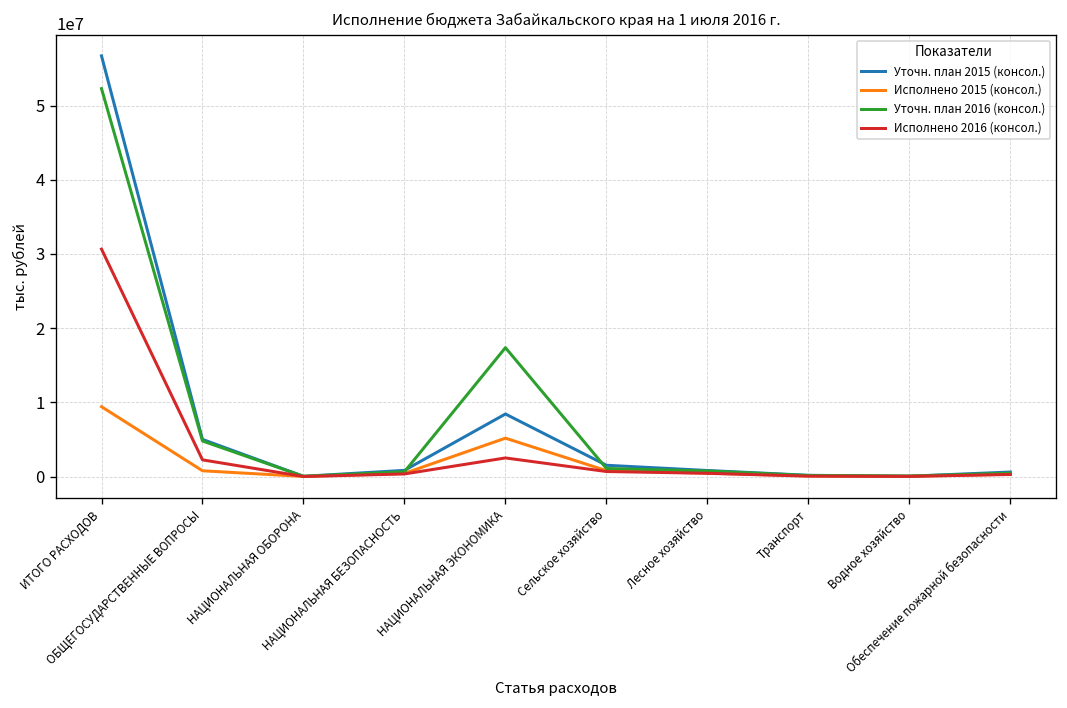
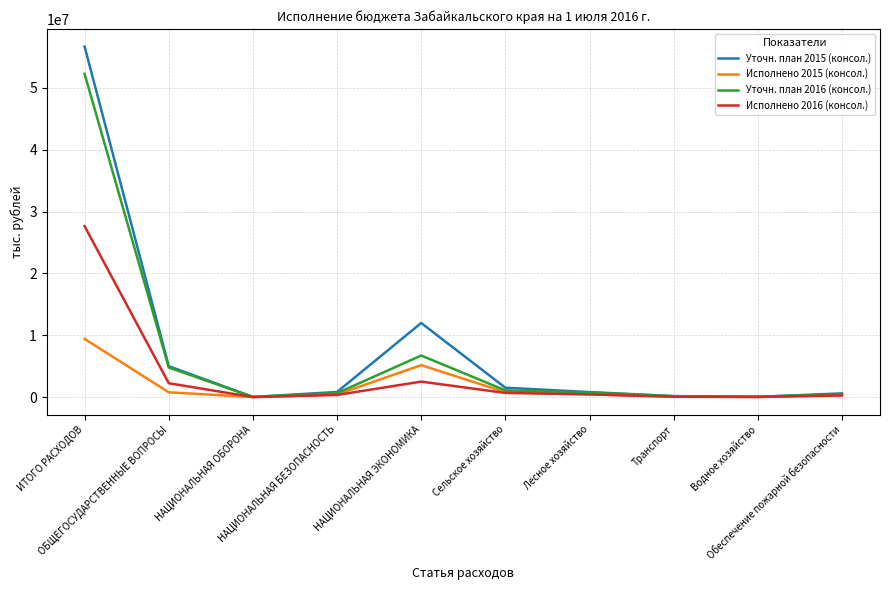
Исполнено 2016 (консол.), ИТОГО РАСХОДОВ: 31000000 -> 28000000
Уточн. план 2015 (консол.), НАЦИОНАЛЬНАЯ ЭКОНОМИКА: 8000000 -> 12000000
Уточн. план 2016 (консол.), НАЦИОНАЛЬНАЯ ЭКОНОМИКА: 17000000 -> 7000000
